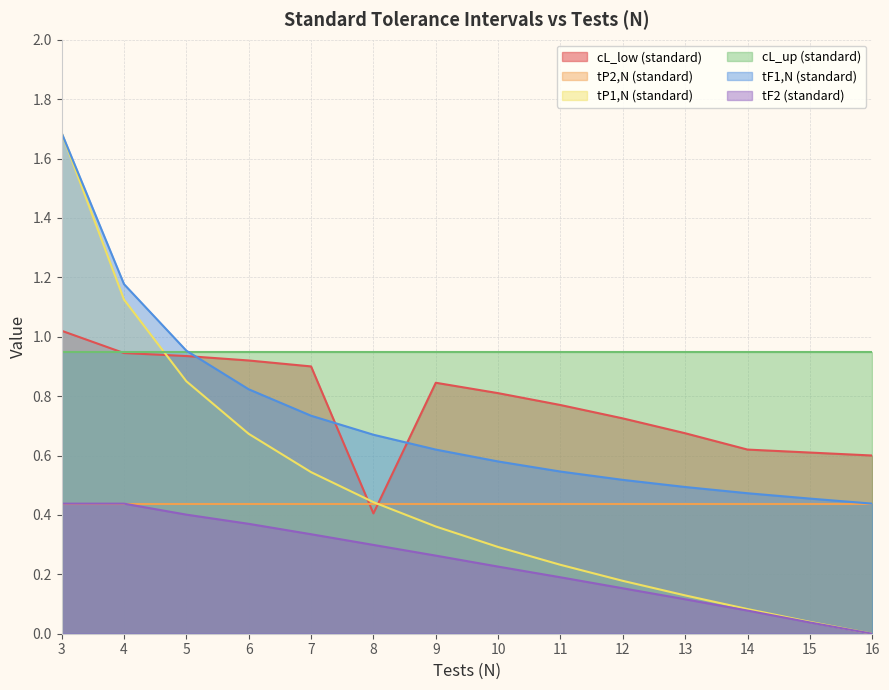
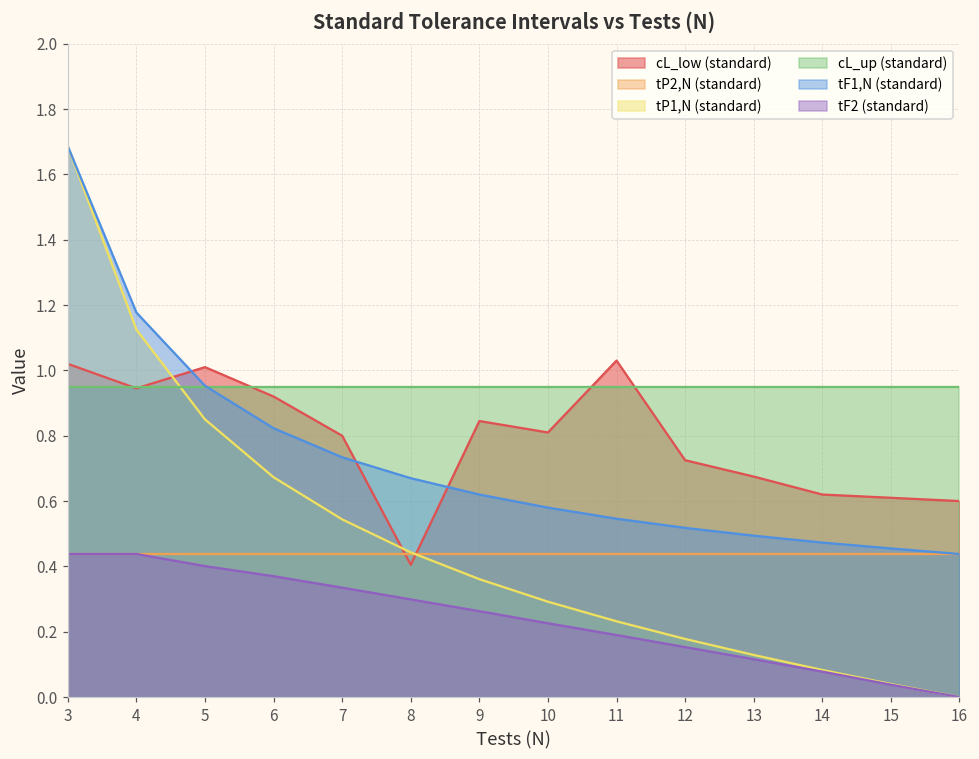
cL_low (standard), 5: 0.94 -> 1.01
cL_low (standard), 7: 0.9 -> 0.8
cL_low (standard), 11: 0.77 -> 1.03
